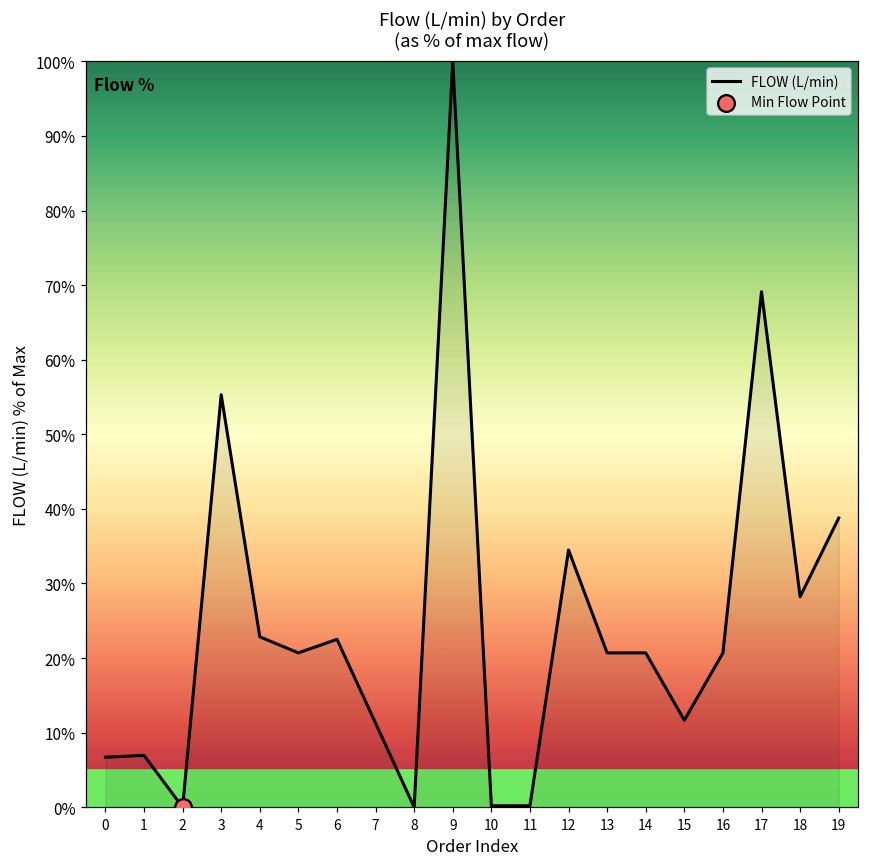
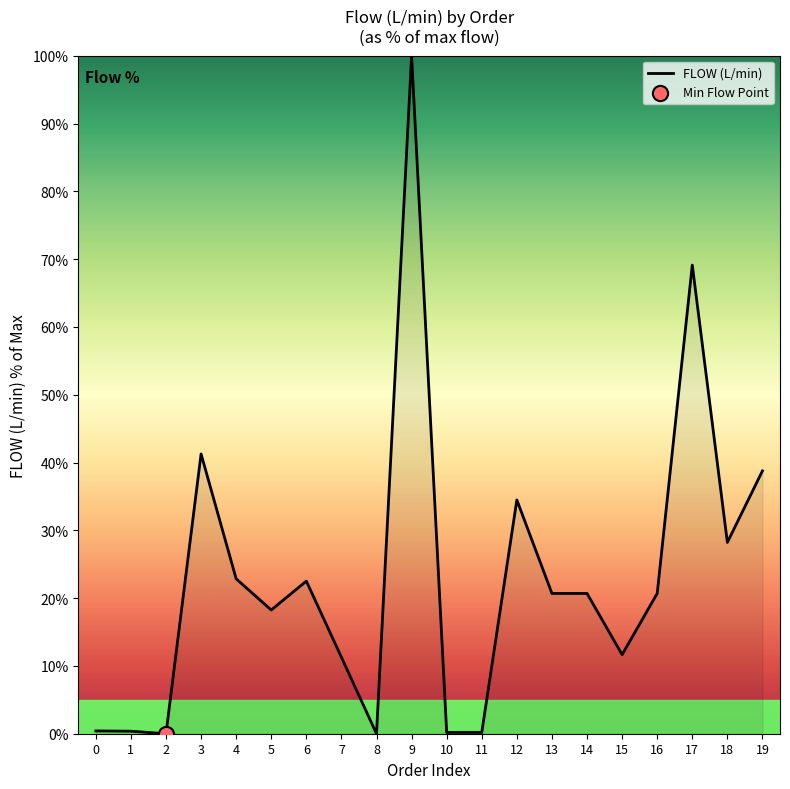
FLOW (L/min), 0: 7% -> 0%
FLOW (L/min), 1: 7% -> 0%
FLOW (L/min), 3: 55% -> 41%
FLOW (L/min), 5: 21% -> 18%
